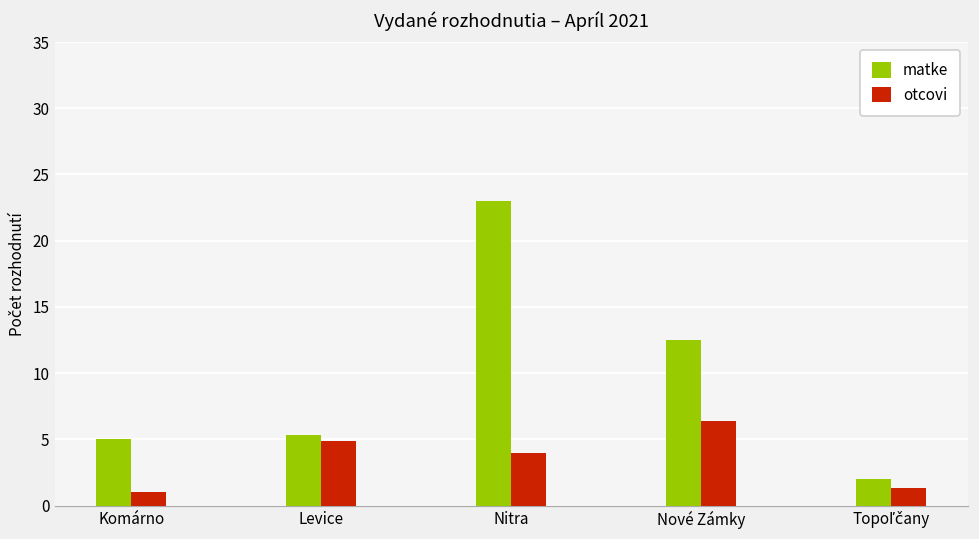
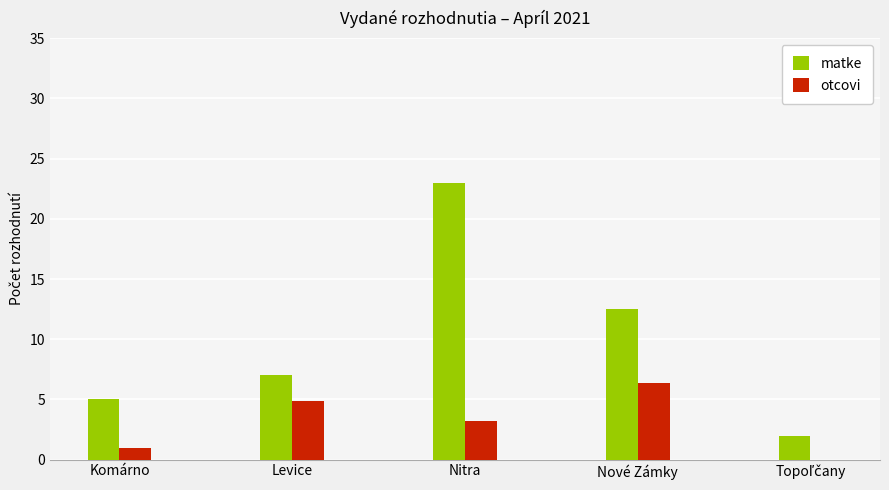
matke, Levice: 5.3 -> 7.0
otcovi, Nitra: 4.0 -> 3.2
otcovi, Topoľčany: 1.3 -> 0.0
